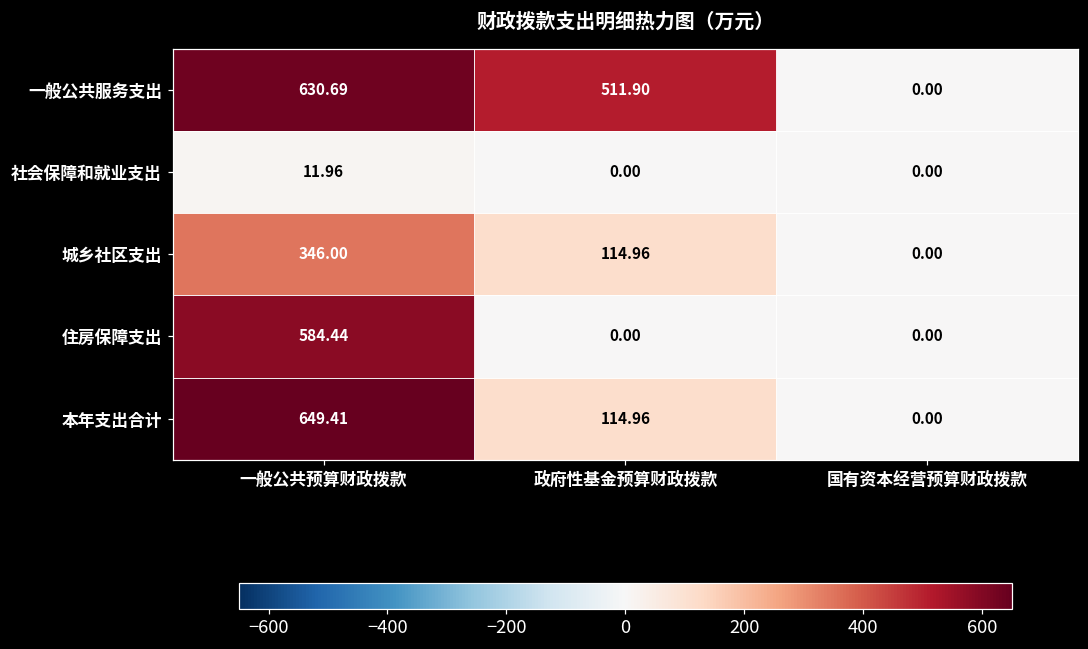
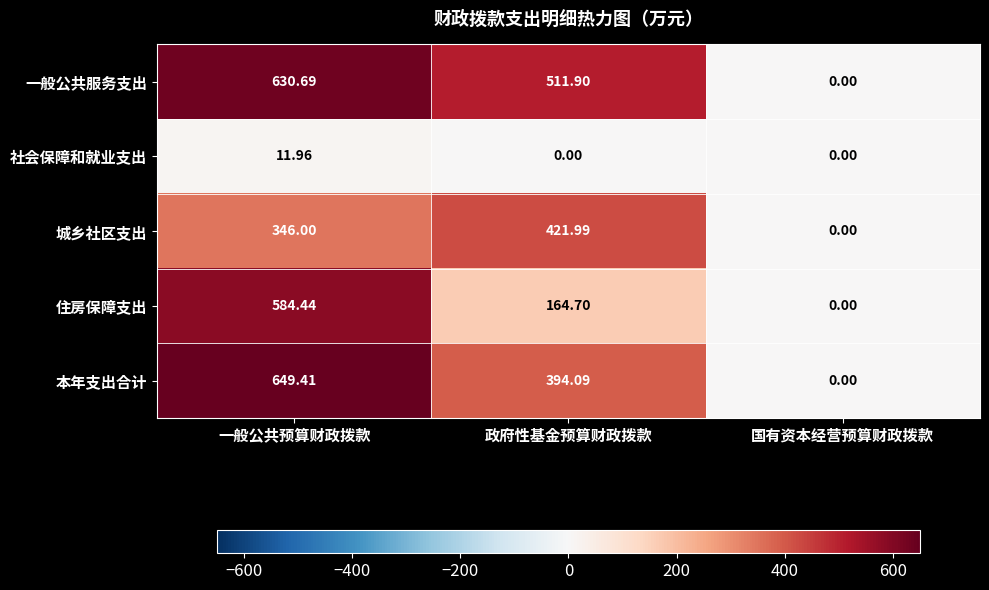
城乡社区支出, 政府性基金预算财政拨款: 114.96 -> 421.99
住房保障支出, 政府性基金预算财政拨款: 0.00 -> 164.70
本年支出合计, 政府性基金预算财政拨款: 114.96 -> 394.09
